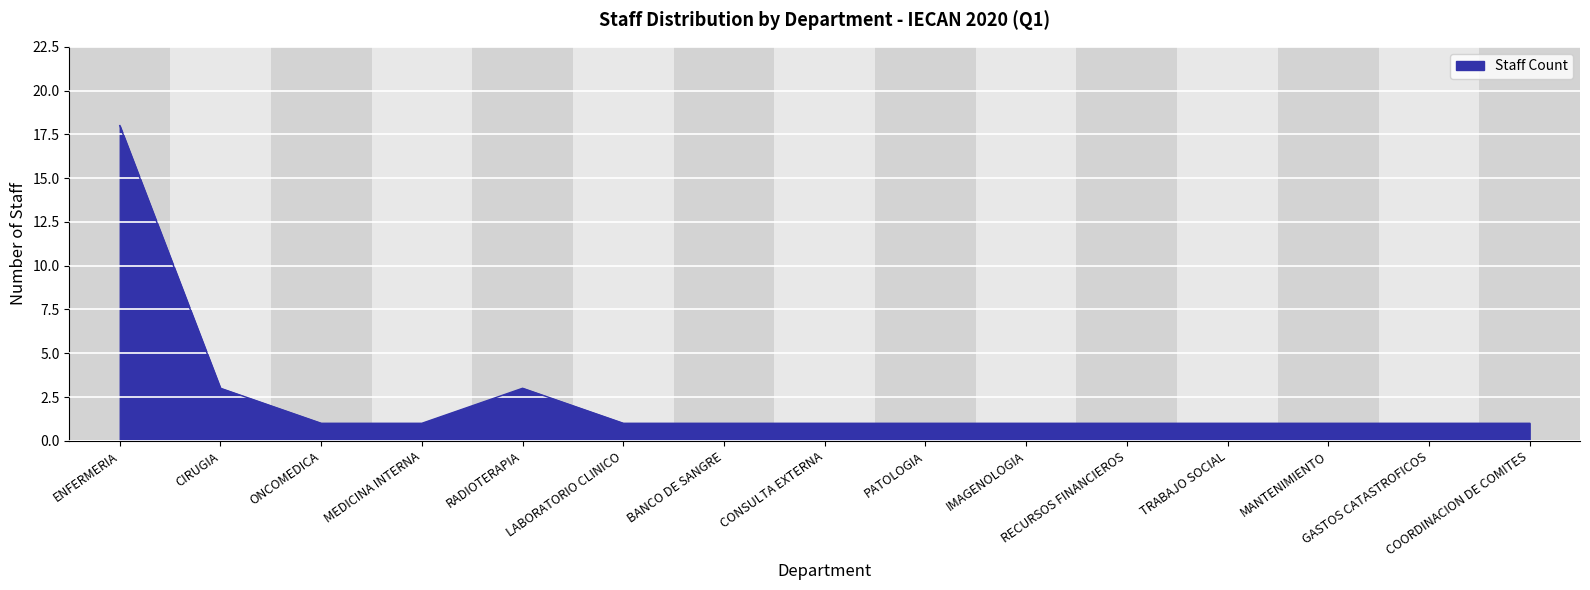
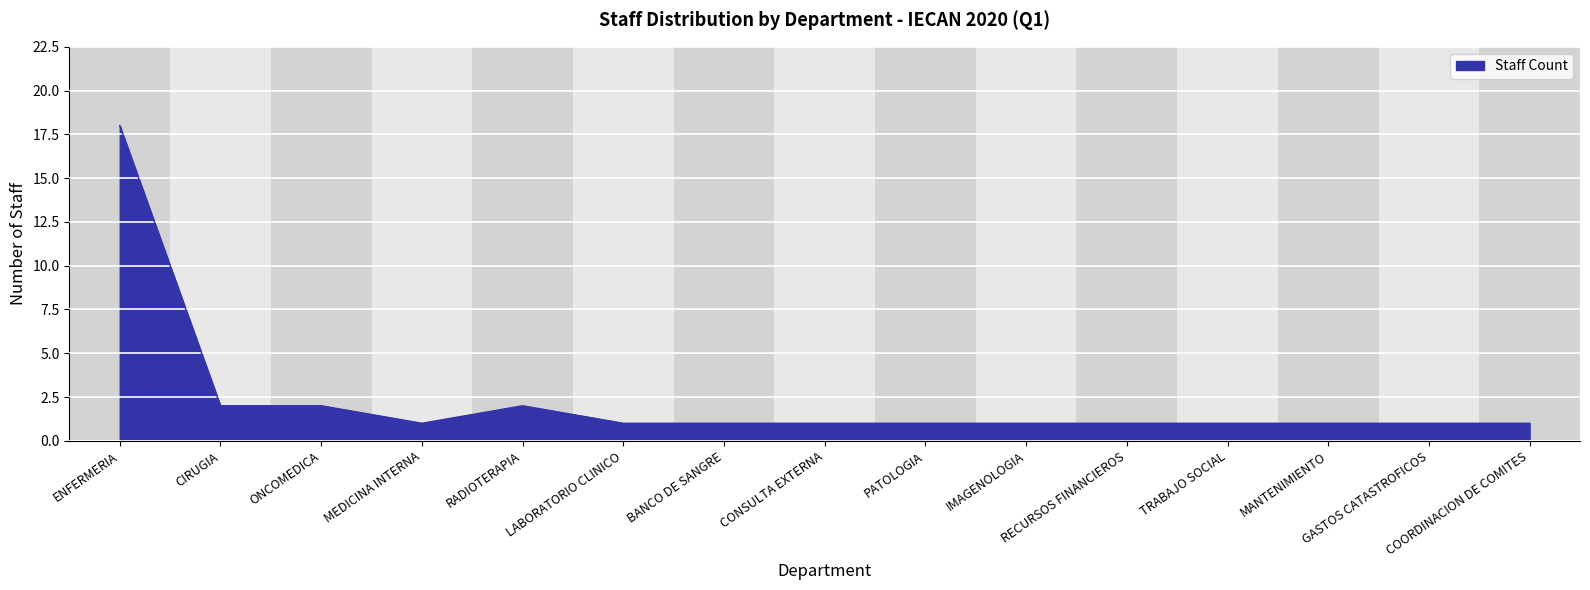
CIRUGIA: 3 -> 2
ONCOMEDICA: 1 -> 2
RADIOTERAPIA: 3 -> 2
